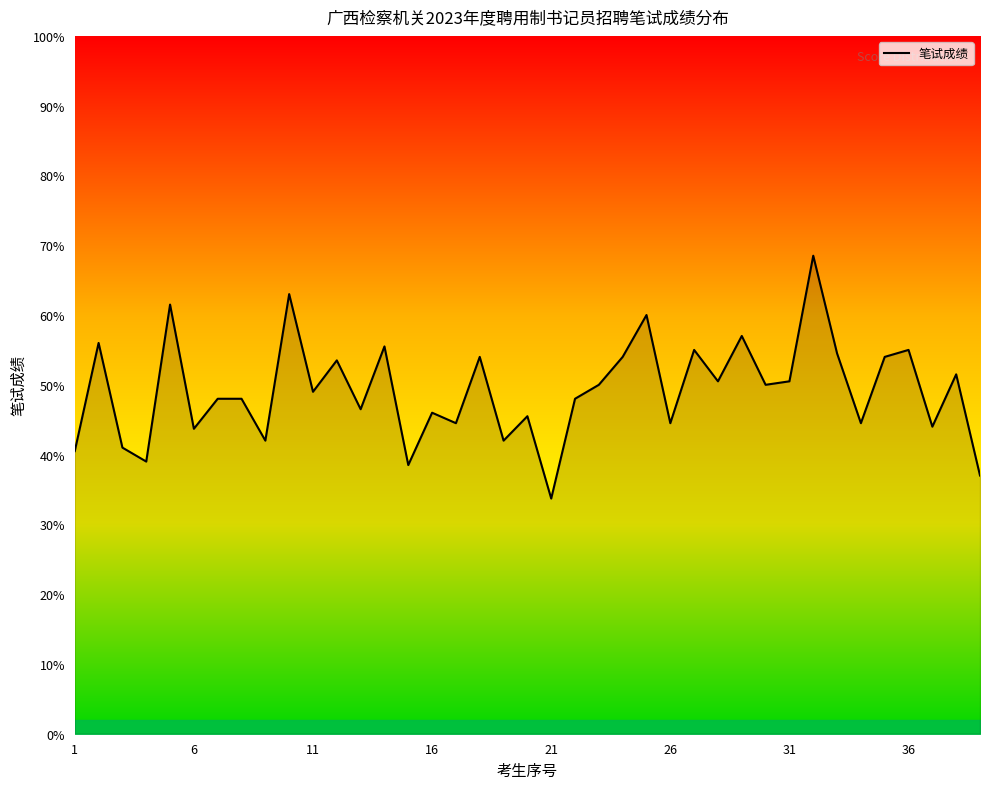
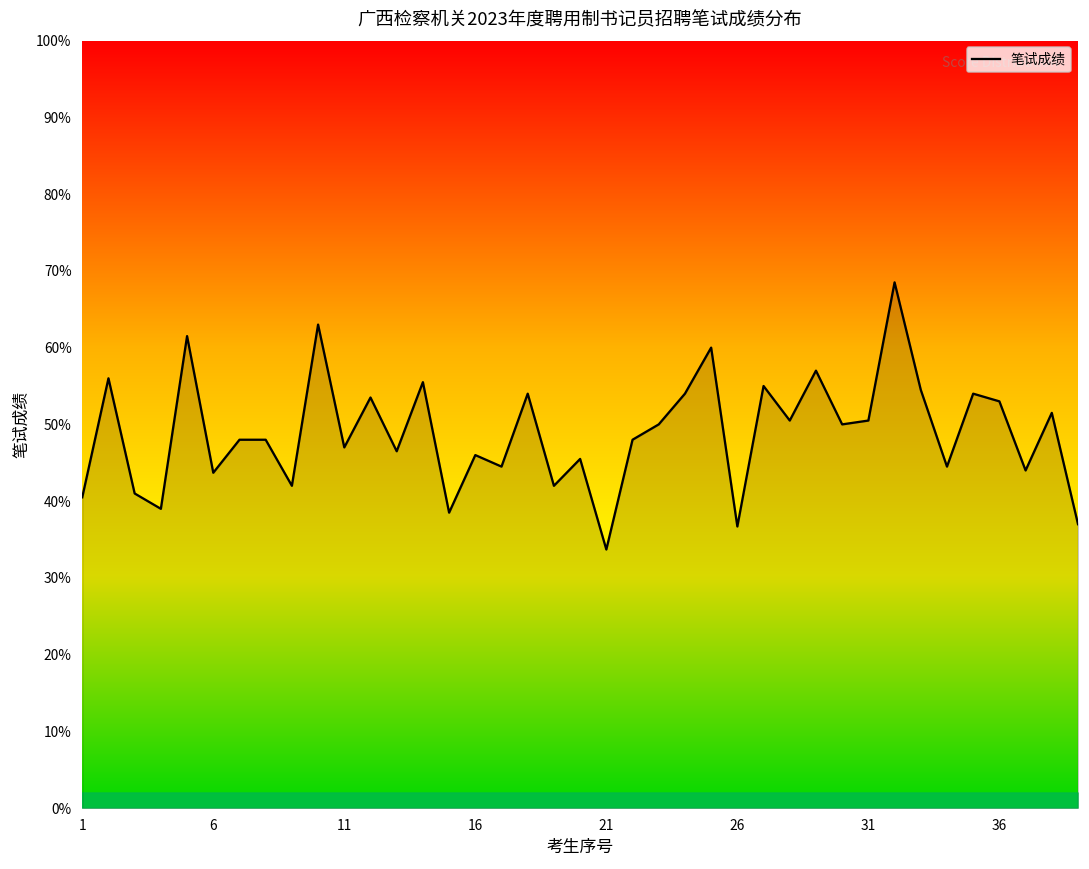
笔试成绩, 11: 49% -> 47%
笔试成绩, 26: 45% -> 37%
笔试成绩, 36: 55% -> 53%
